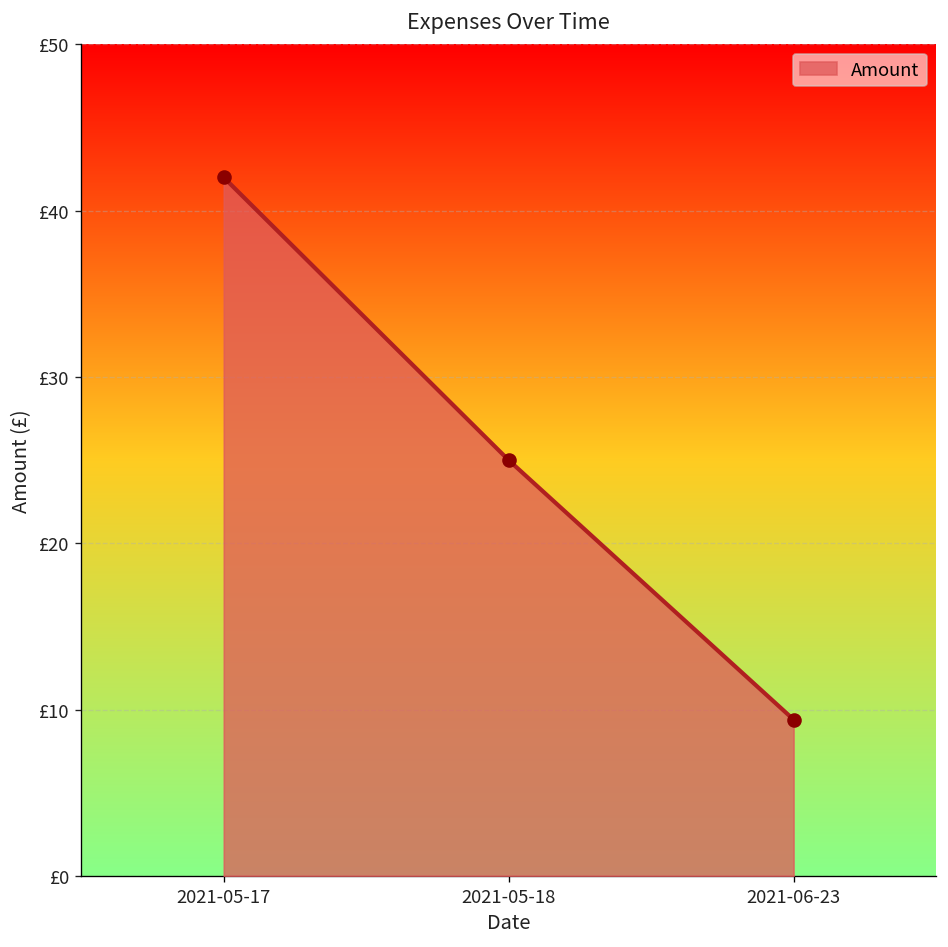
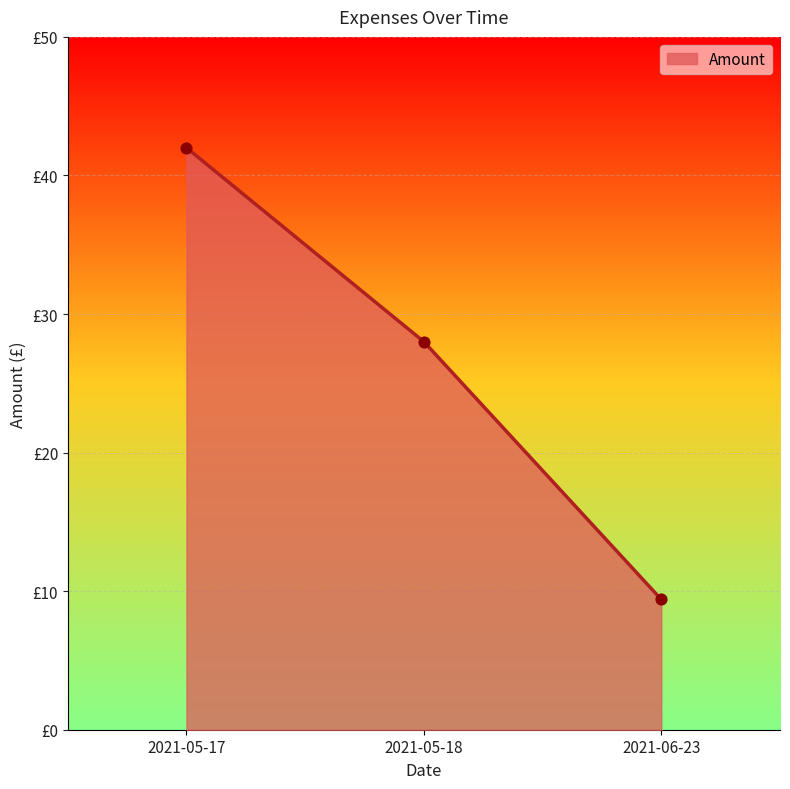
2021-05-18: £25 -> £28
